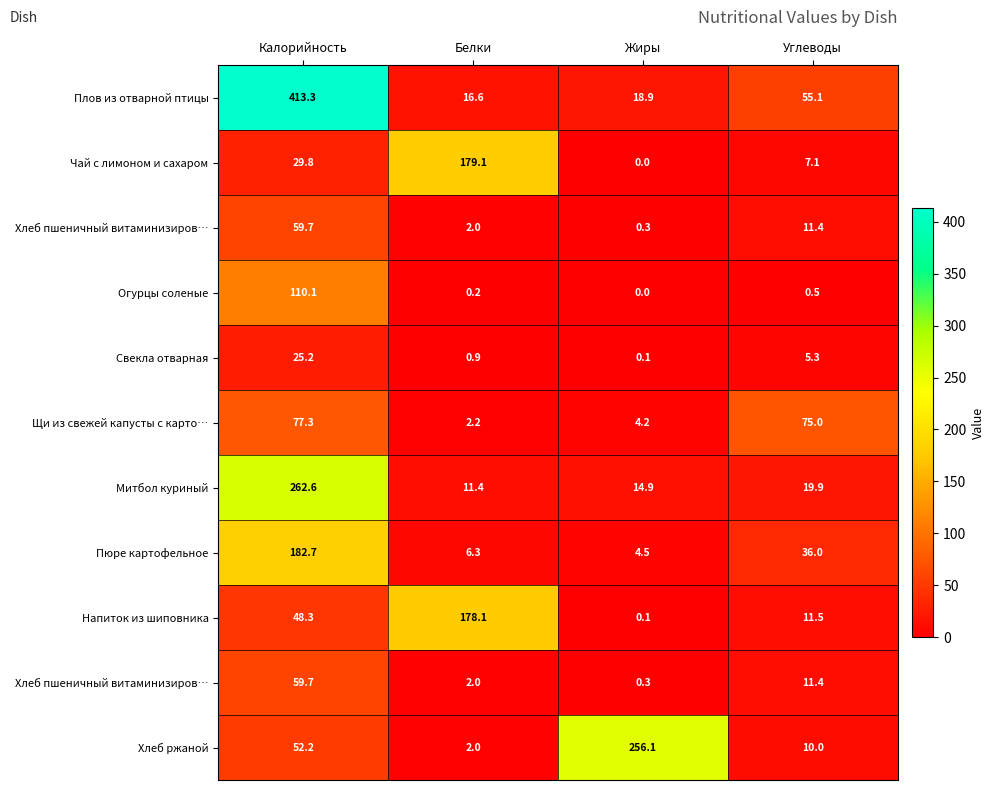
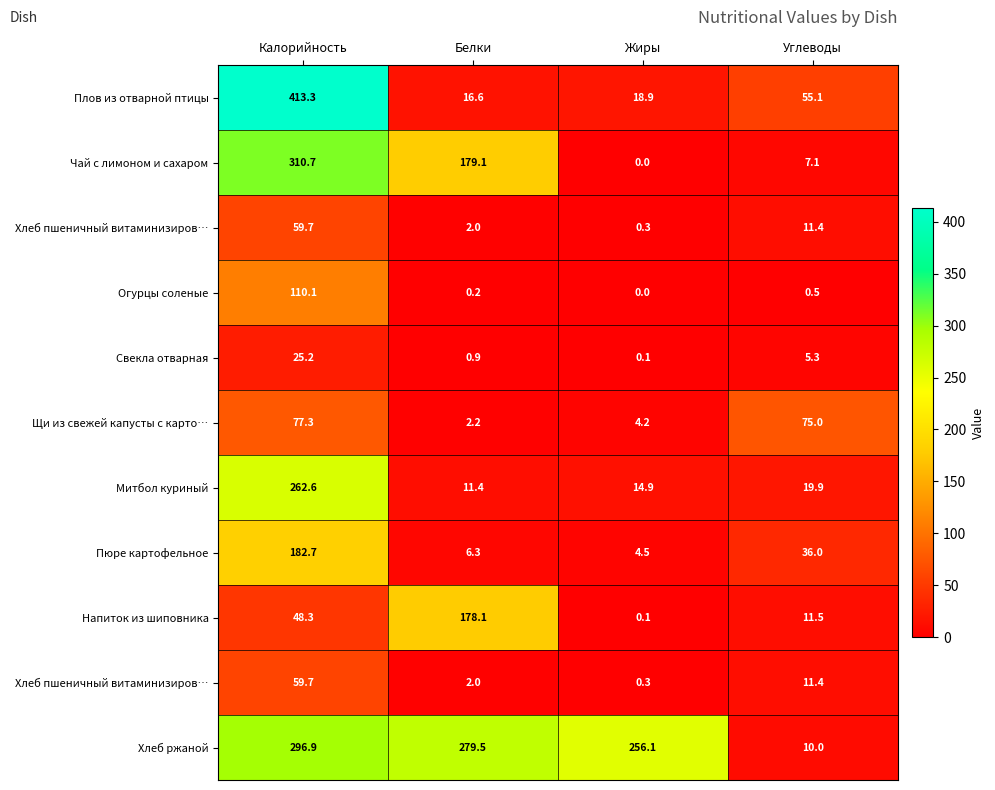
Чай с лимоном и сахаром, Калорийность: 29.8 -> 310.7
Хлеб ржаной, Калорийность: 52.2 -> 296.9
Хлеб ржаной, Белки: 2.0 -> 279.5
